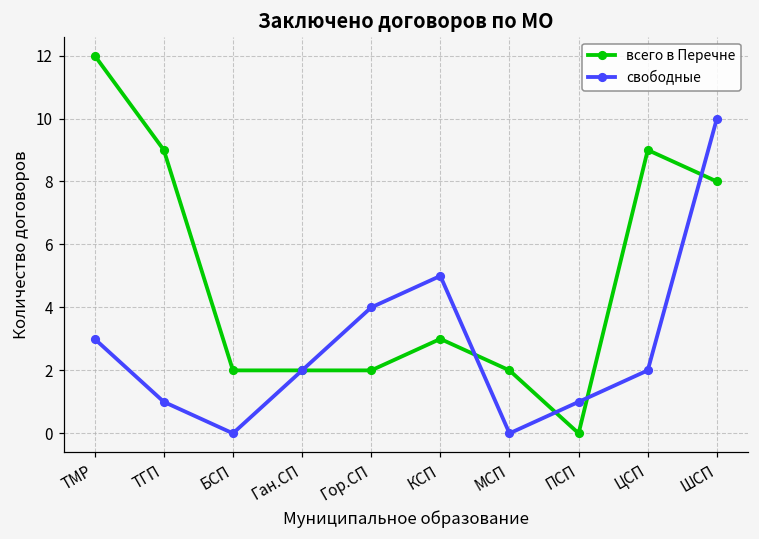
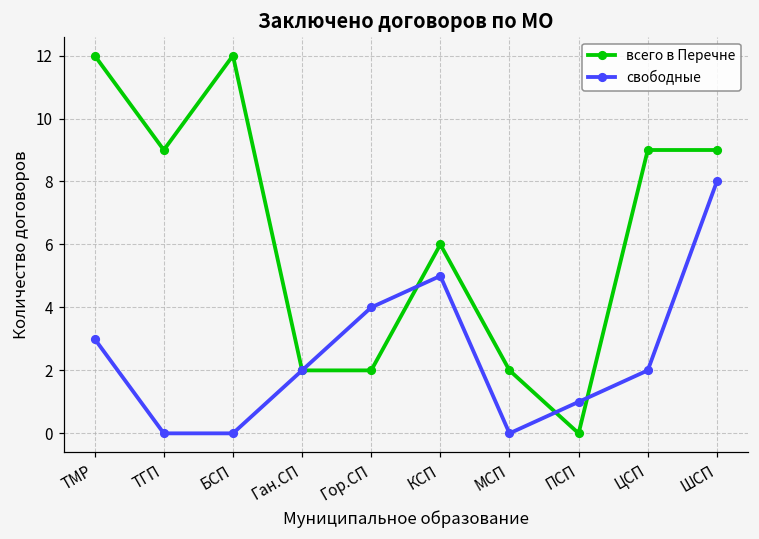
свободные, ТГП: 1 -> 0
всего в Перечне, БСП: 2 -> 12
всего в Перечне, КСП: 3 -> 6
всего в Перечне, ШСП: 8 -> 9
свободные, ШСП: 10 -> 8
